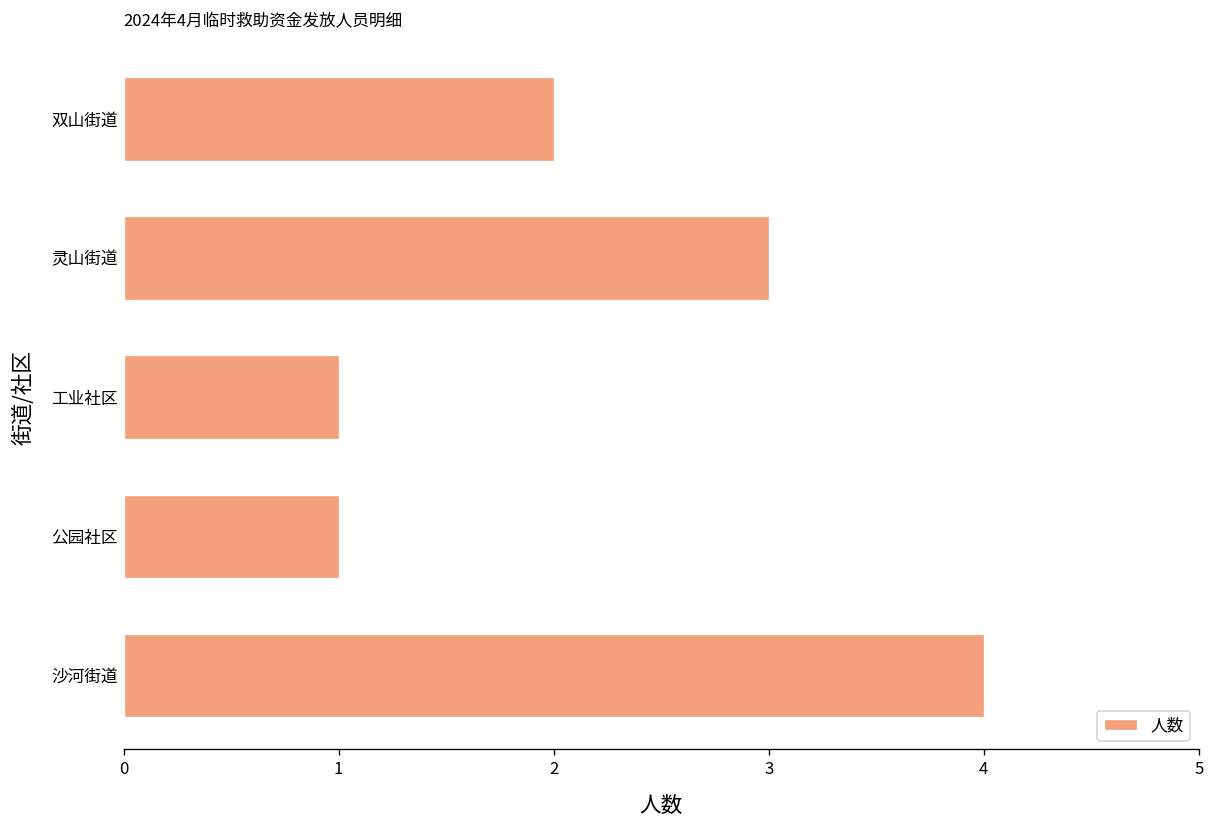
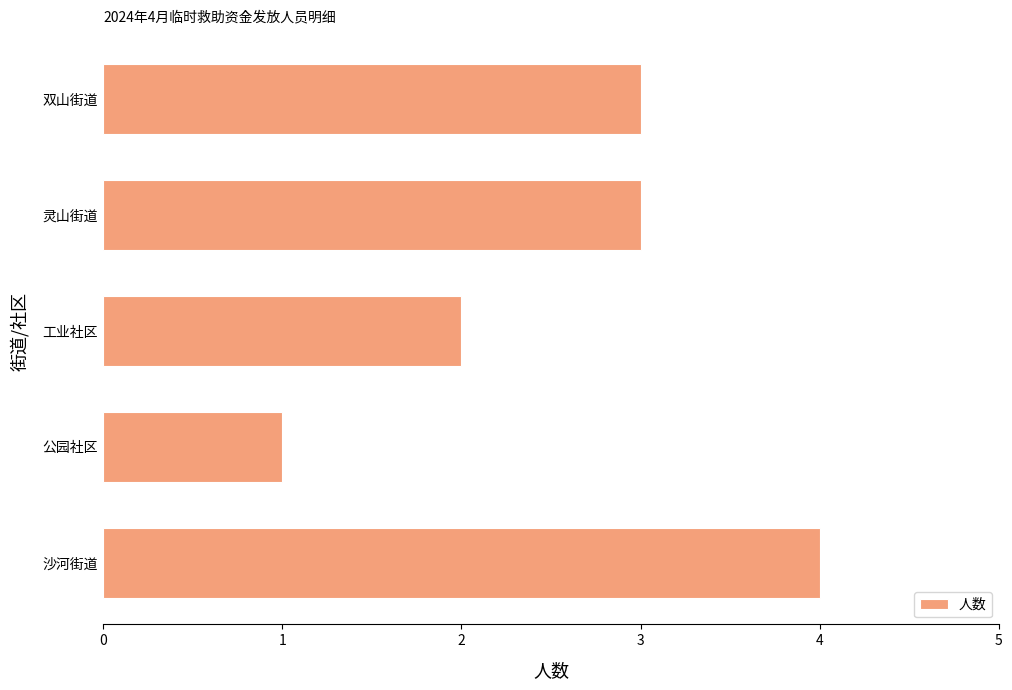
双山街道: 2 -> 3
工业社区: 1 -> 2
